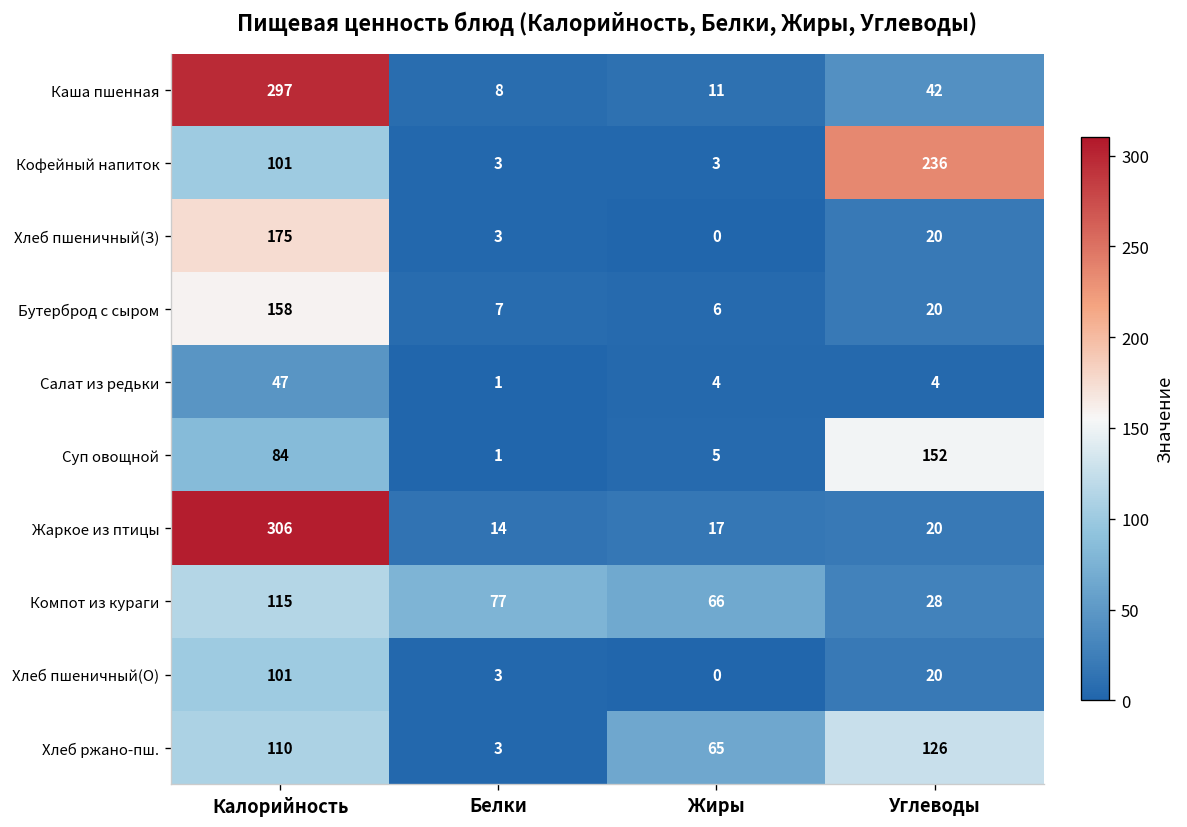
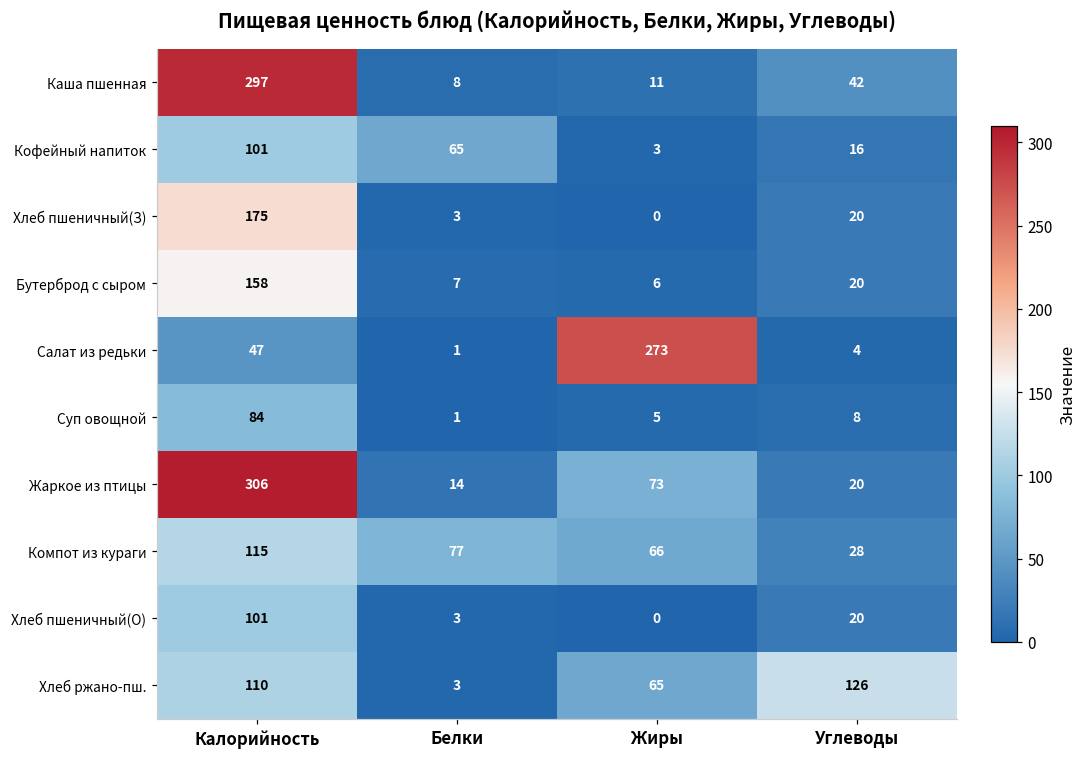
Кофейный напиток, Белки: 3 -> 65
Кофейный напиток, Углеводы: 236 -> 16
Салат из редьки, Жиры: 4 -> 273
Суп овощной, Углеводы: 152 -> 8
Жаркое из птицы, Жиры: 17 -> 73
